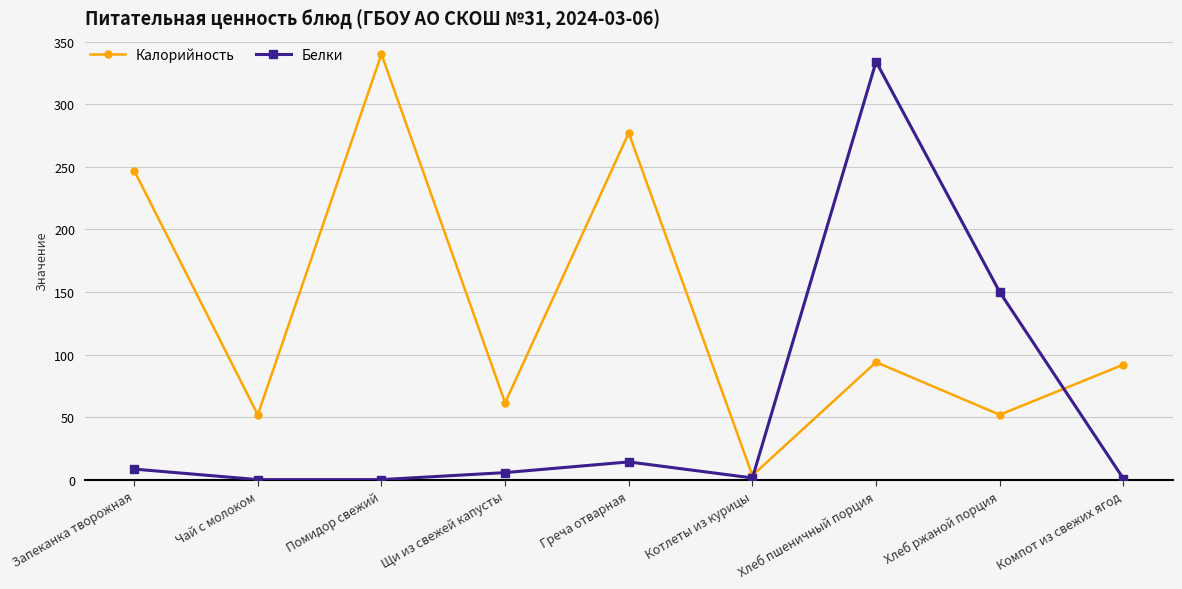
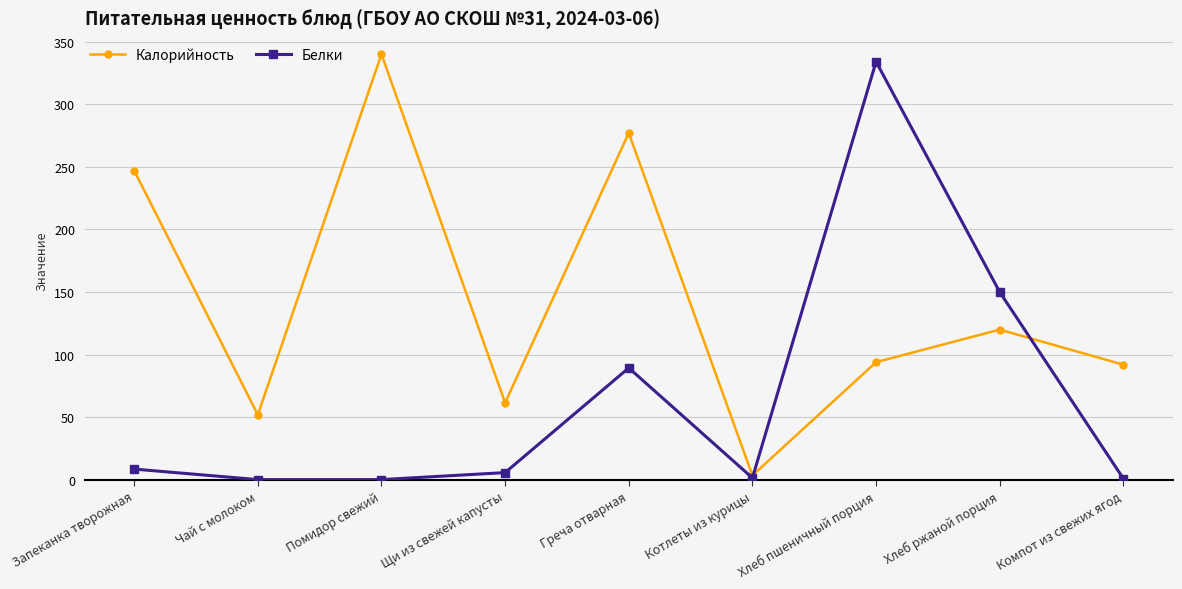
Белки, Греча отварная: 14 -> 89
Калорийность, Хлеб ржаной порция: 52 -> 120
